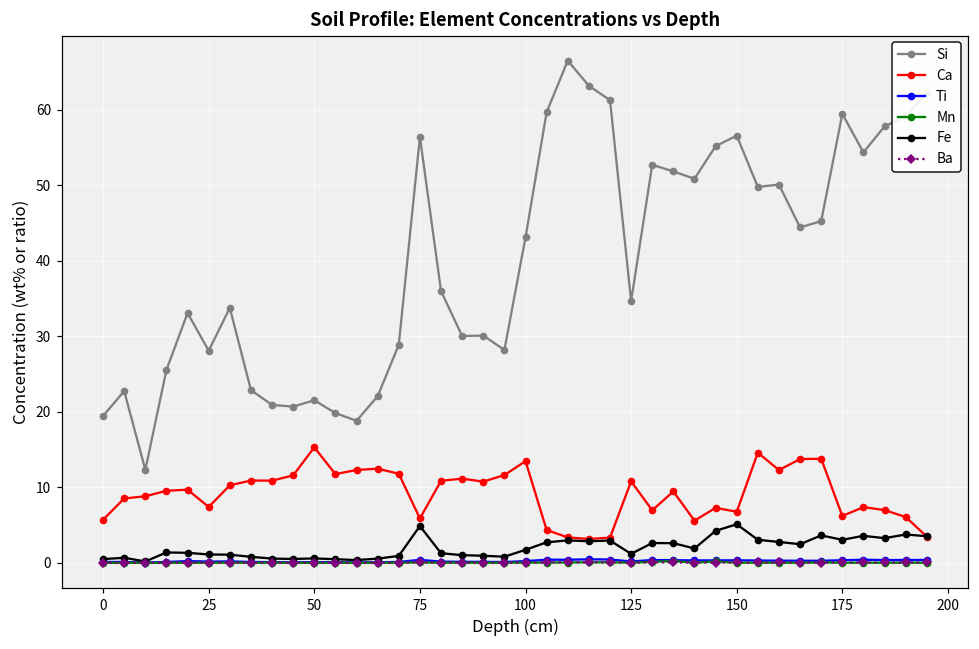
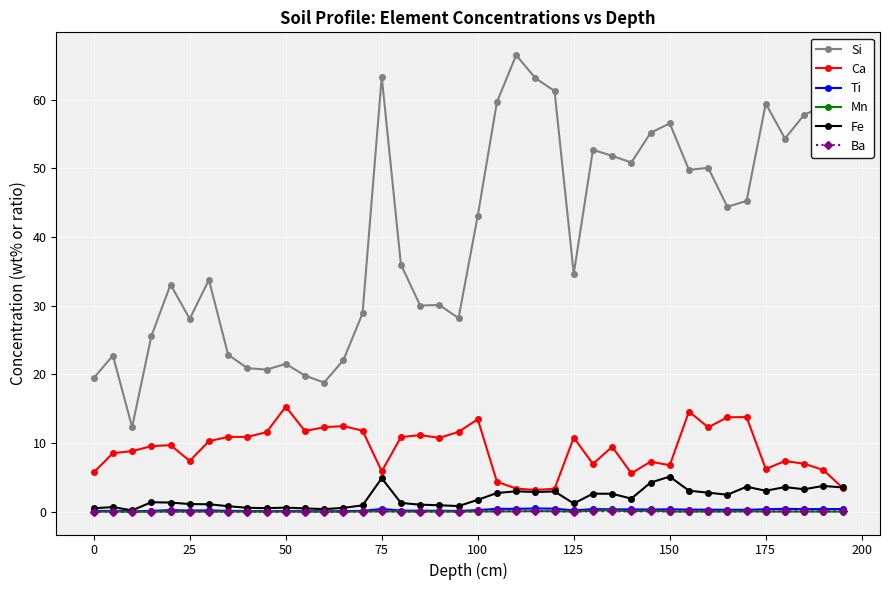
Si, 75: 56 -> 63
